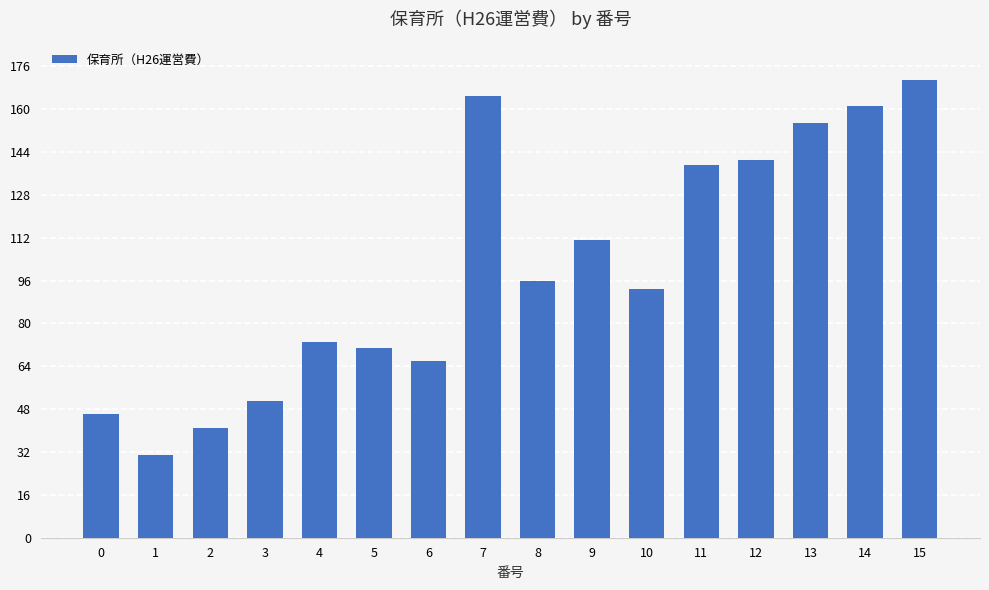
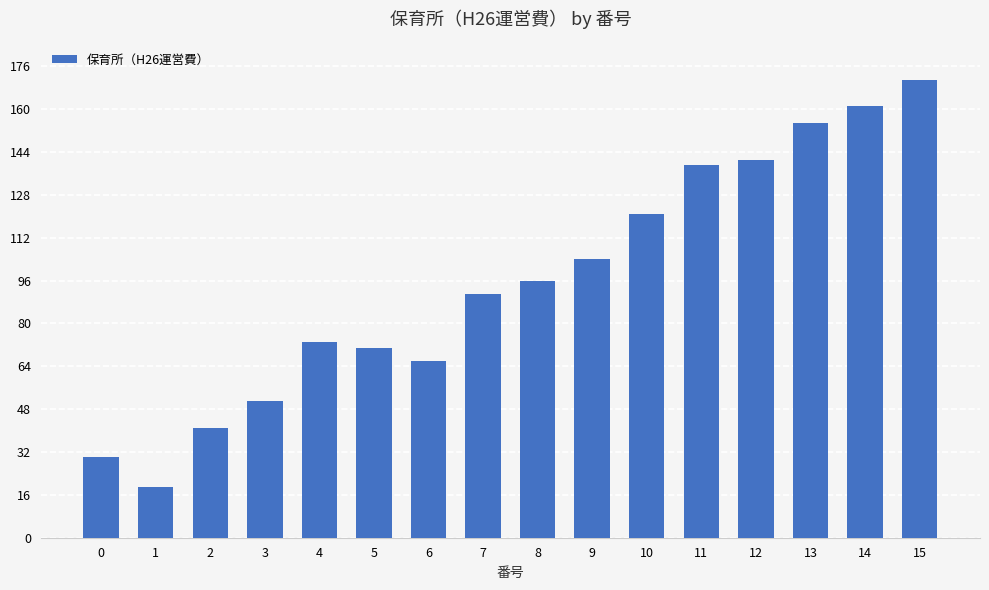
0: 46 -> 30
1: 31 -> 19
7: 165 -> 91
9: 111 -> 104
10: 93 -> 121
